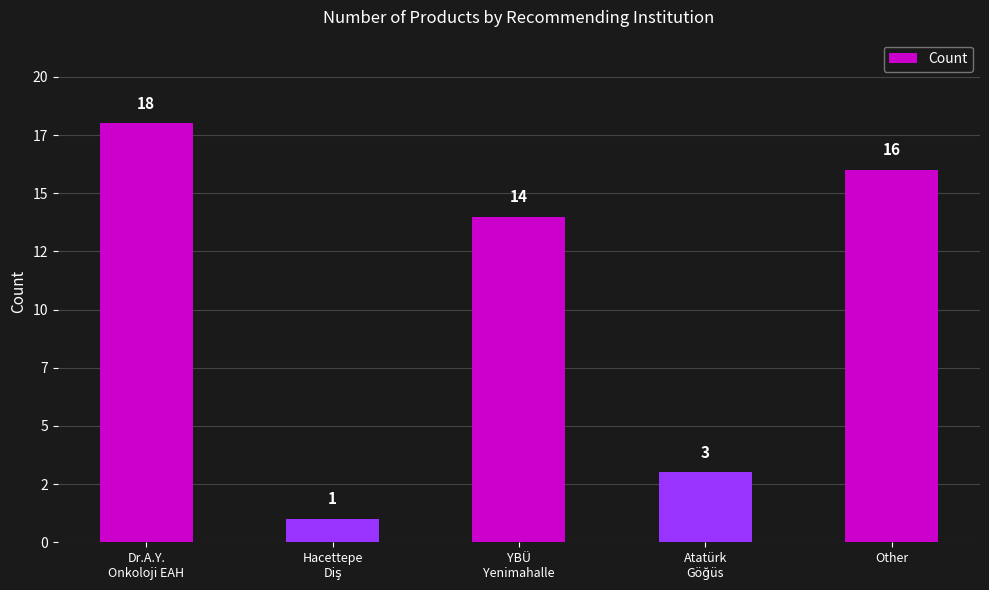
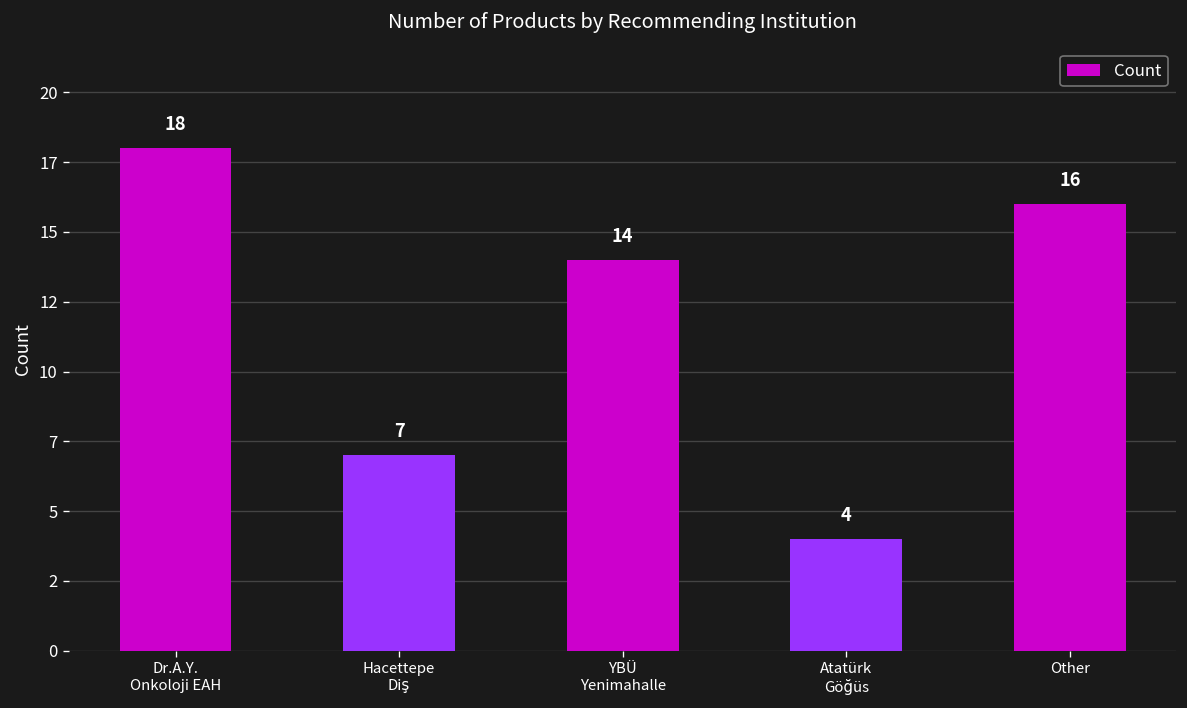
Hacettepe Diş: 1 -> 7
Atatürk Göğüs: 3 -> 4
